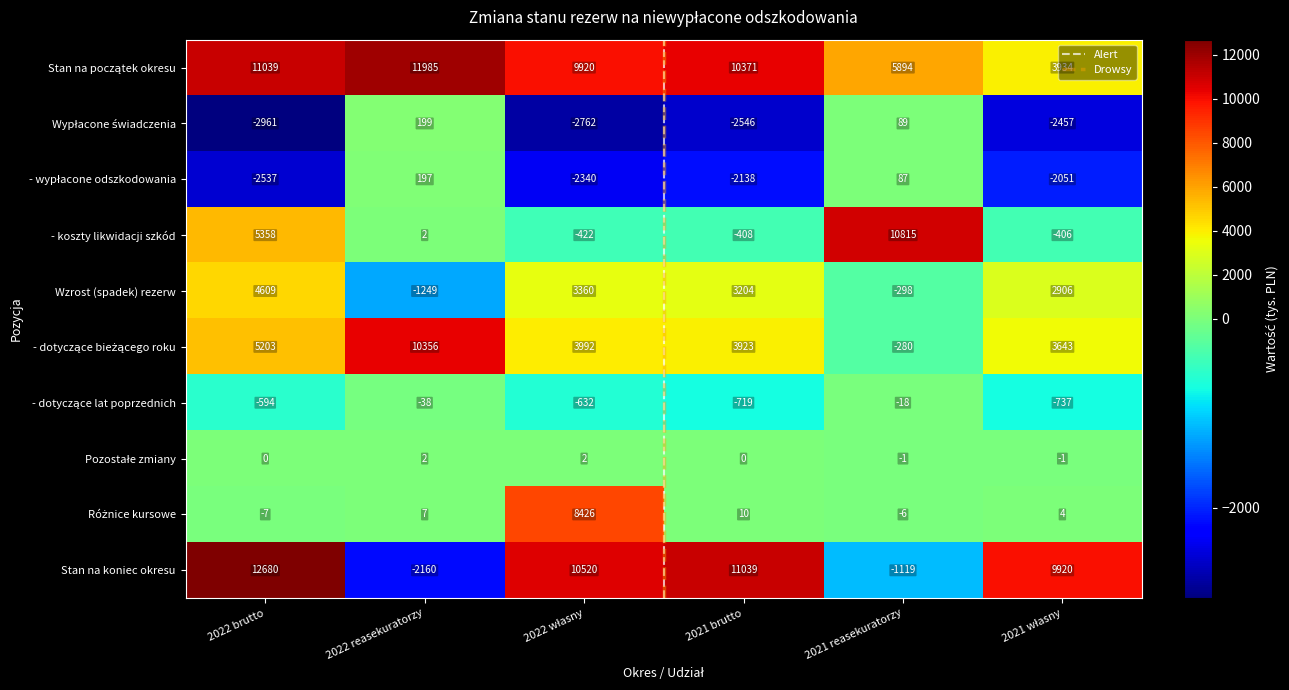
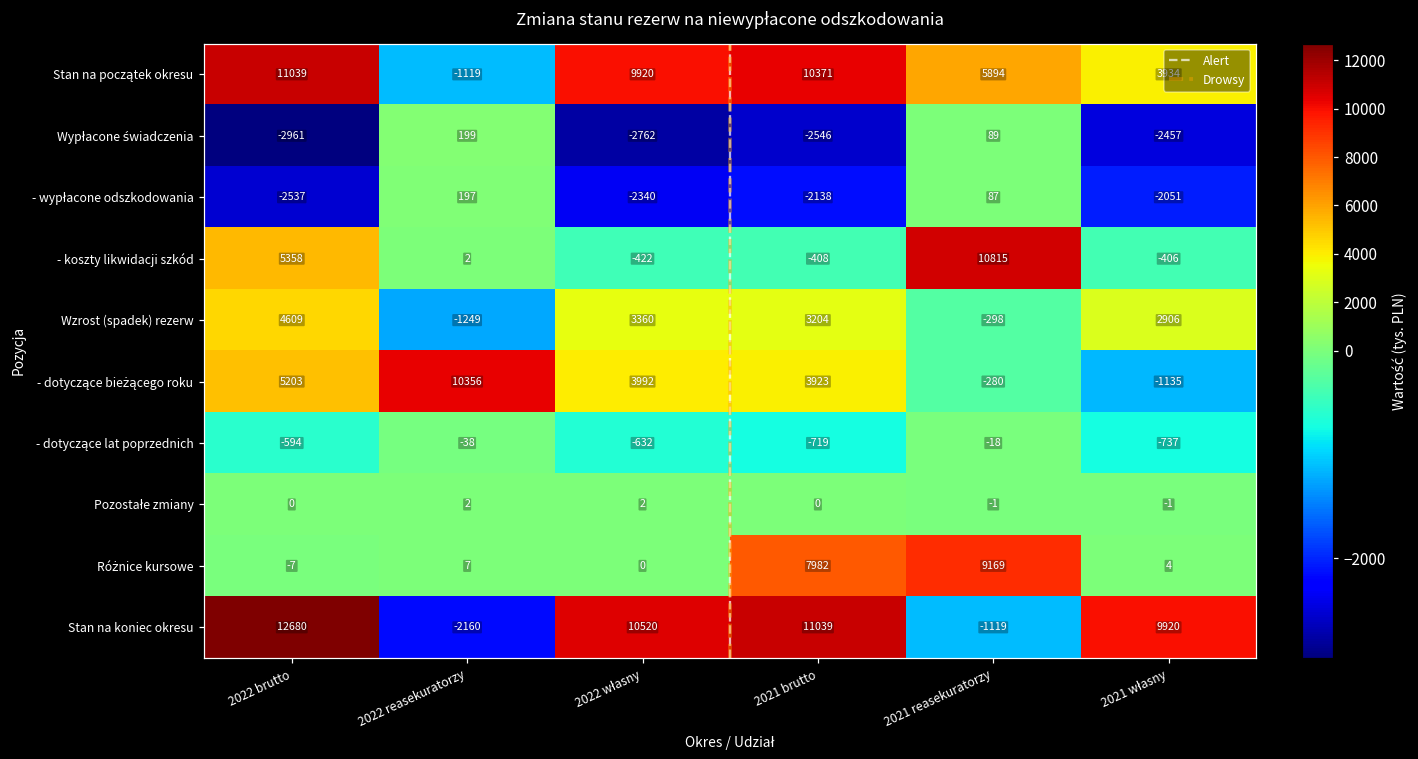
Stan na początek okresu, 2022 reasekuratorzy: 11985 -> -1119
- dotyczące bieżącego roku, 2021 własny: 3643 -> -1135
Różnice kursowe, 2022 własny: 8426 -> 0
Różnice kursowe, 2021 brutto: 10 -> 7982
Różnice kursowe, 2021 reasekuratorzy: -6 -> 9169
